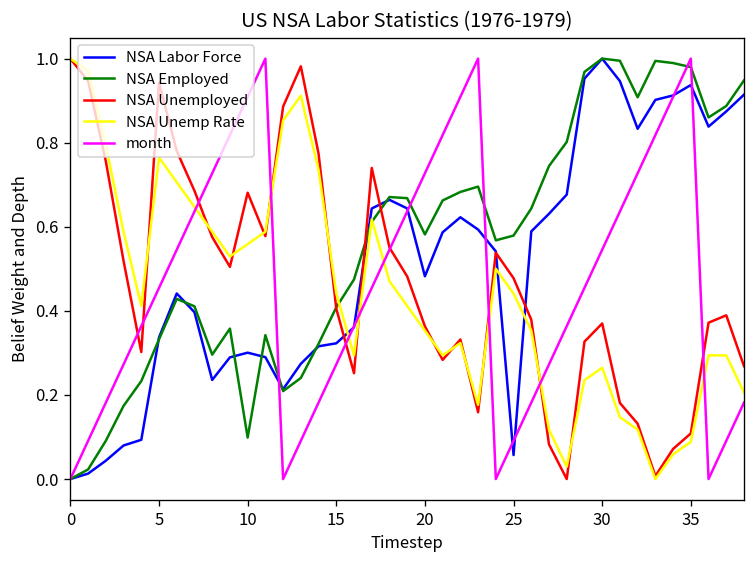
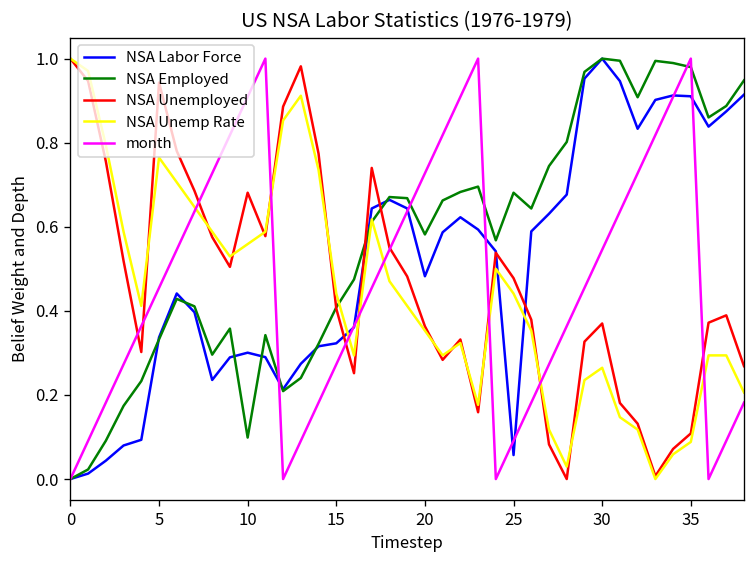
NSA Employed, 25: 0.58 -> 0.68
NSA Labor Force, 35: 0.94 -> 0.91
